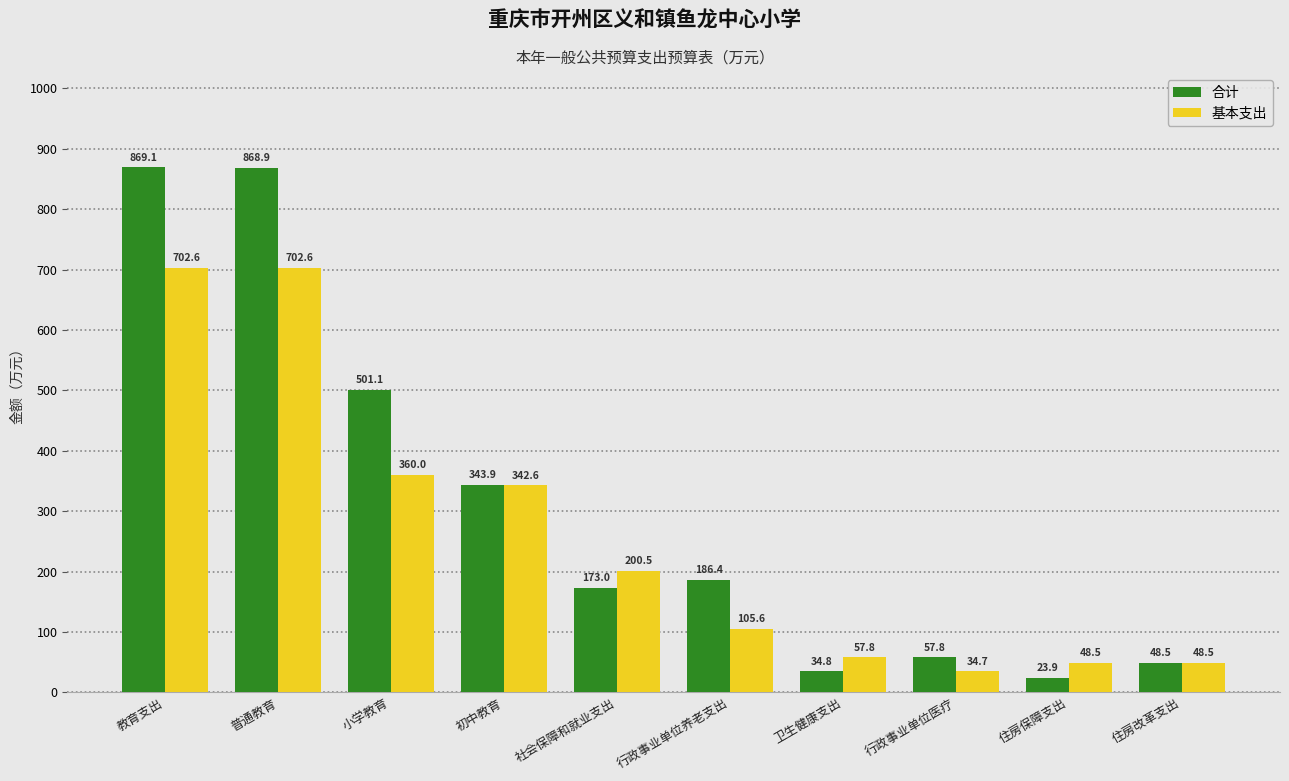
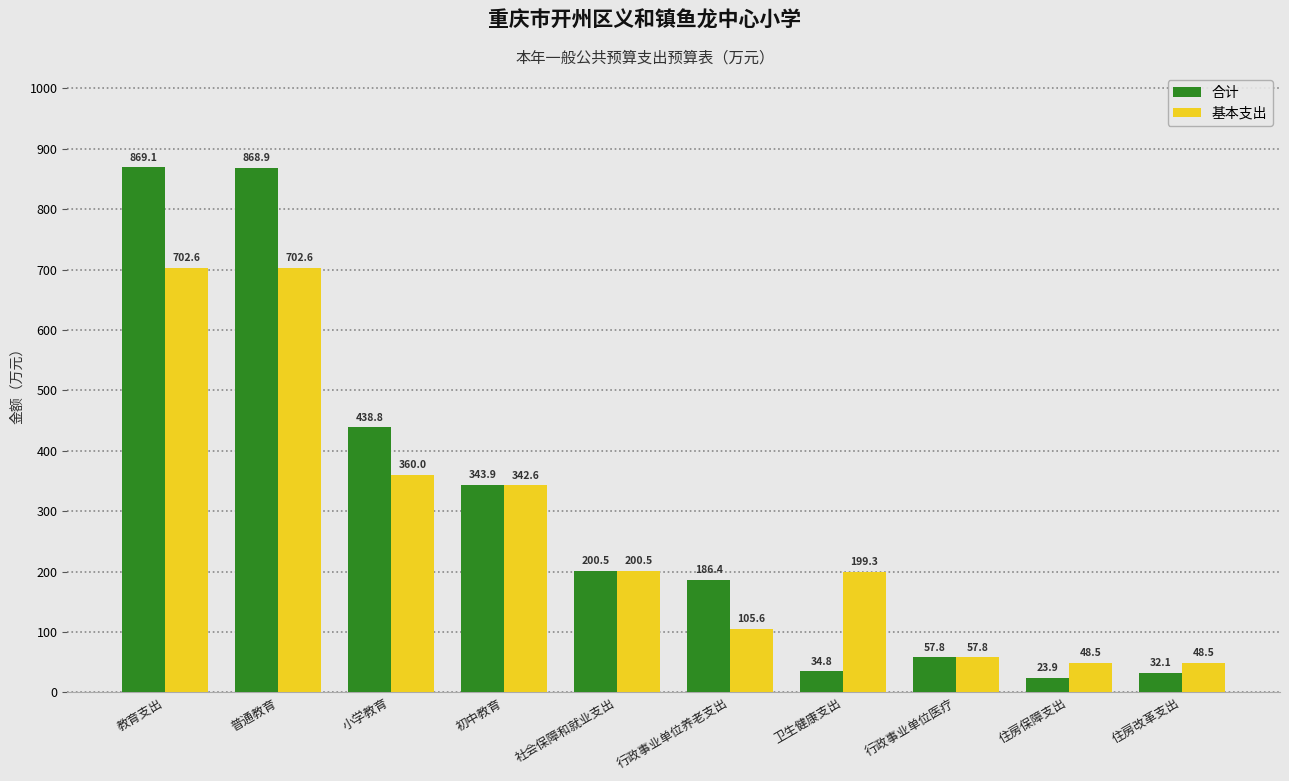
合计, 小学教育: 501.1 -> 438.8
合计, 社会保障和就业支出: 173.0 -> 200.5
基本支出, 卫生健康支出: 57.8 -> 199.3
基本支出, 行政事业单位医疗: 34.7 -> 57.8
合计, 住房改革支出: 48.5 -> 32.1
